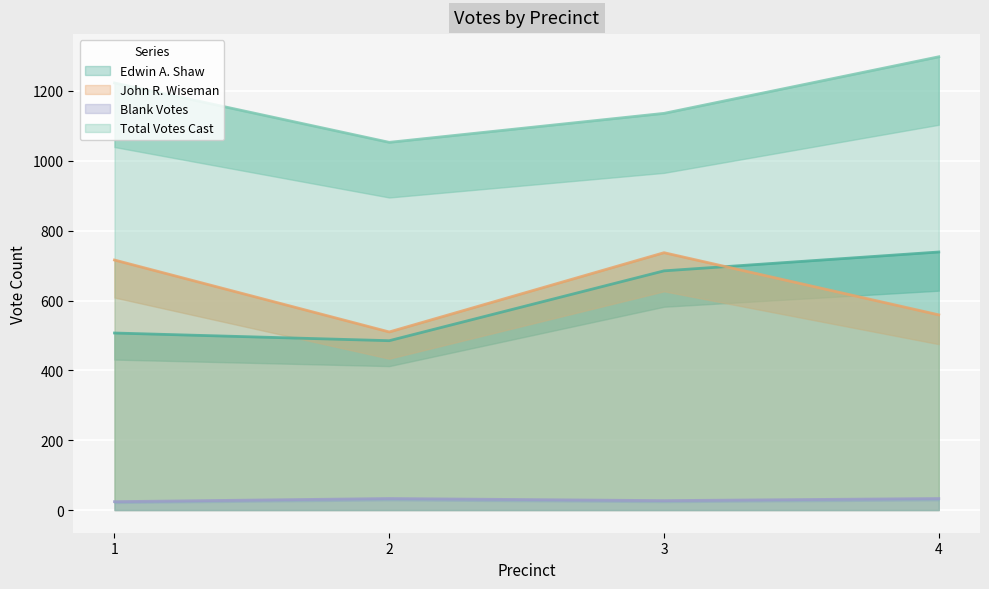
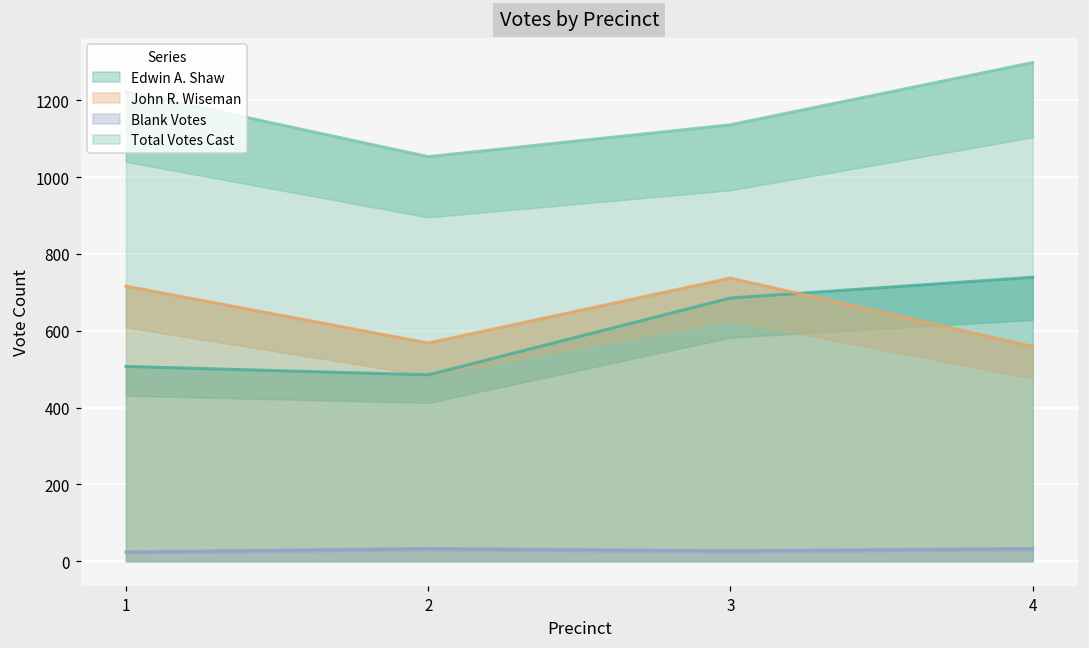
John R. Wiseman, 2: 510 -> 570
